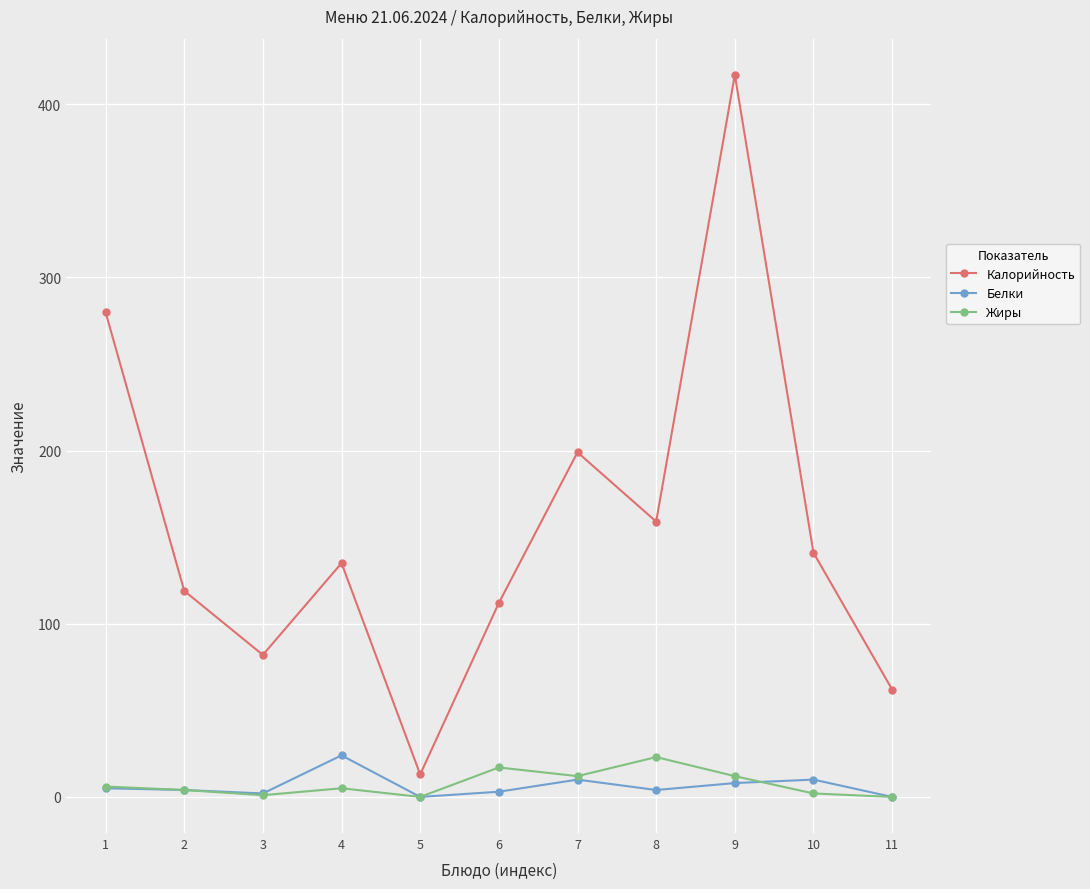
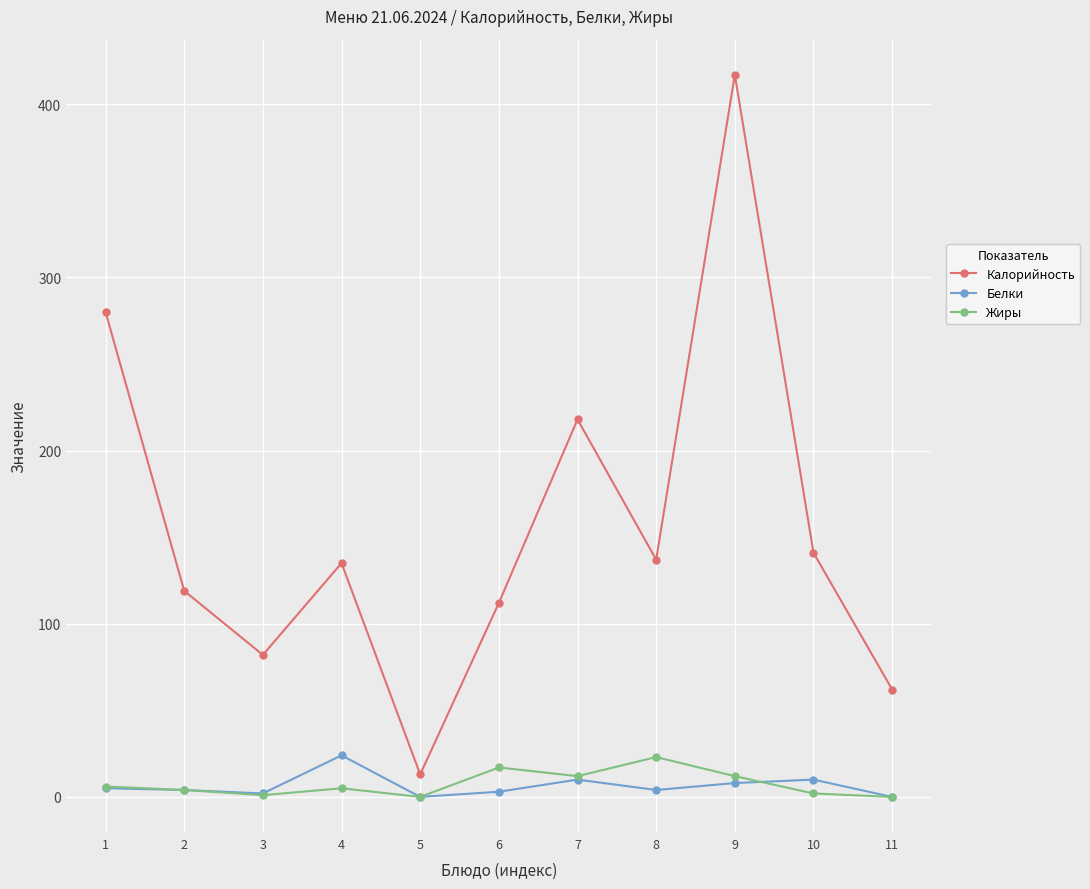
Калорийность, 7: 199 -> 218
Калорийность, 8: 159 -> 137
